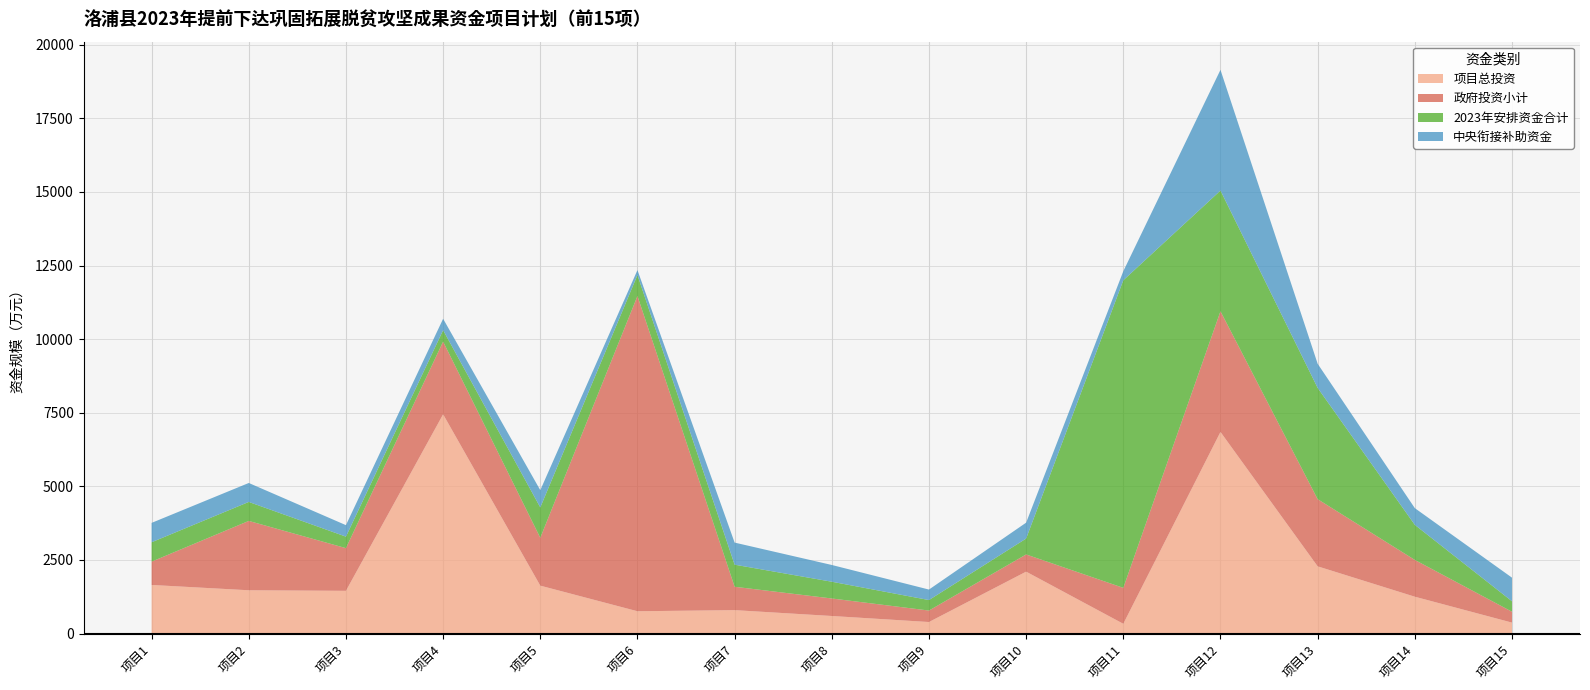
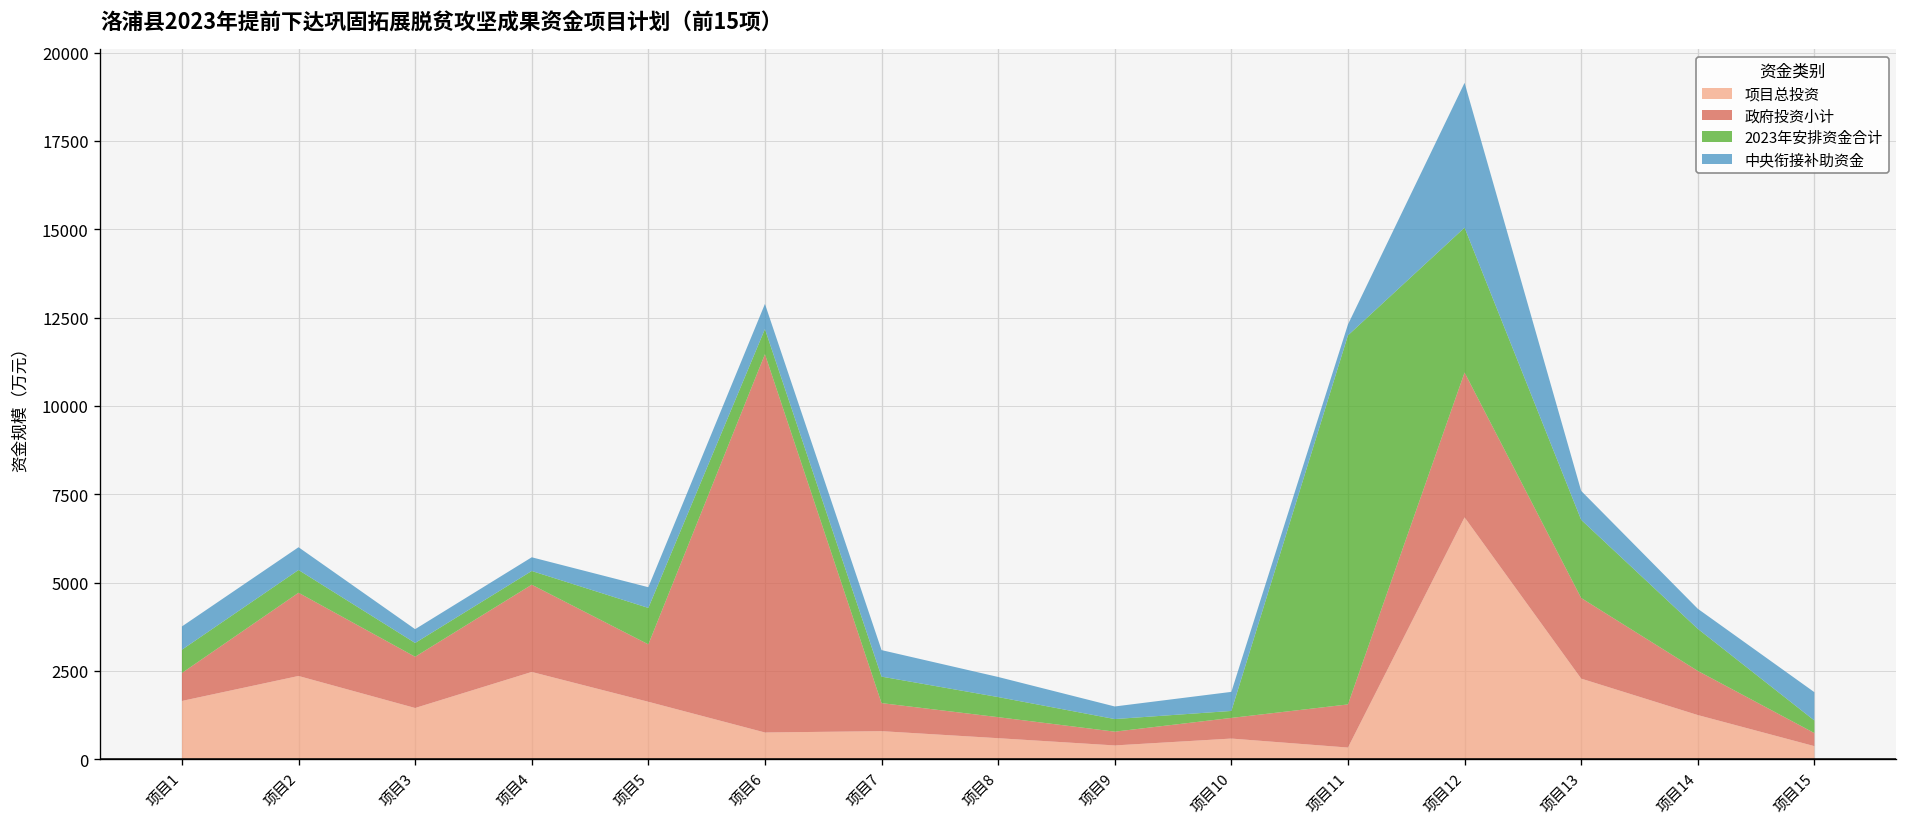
项目总投资, 项目2: 1500 -> 2400
项目总投资, 项目4: 7400 -> 2500
中央衔接补助资金, 项目6: 200 -> 700
项目总投资, 项目10: 2100 -> 600
2023年安排资金合计, 项目10: 500 -> 200
2023年安排资金合计, 项目13: 3800 -> 2200
